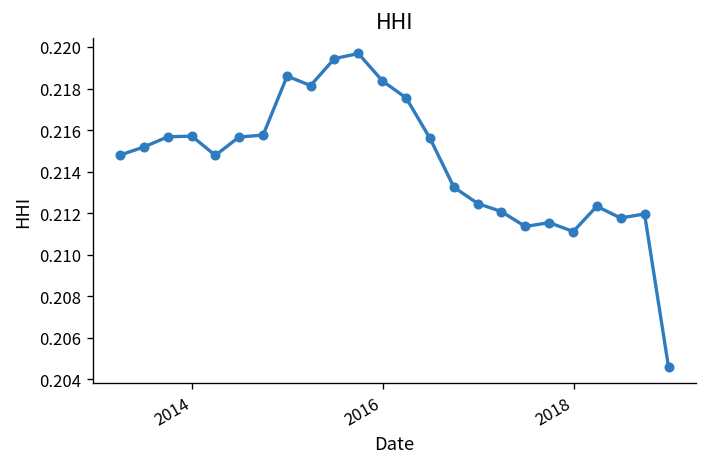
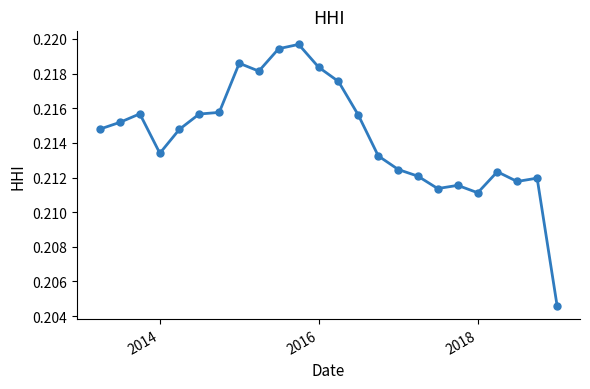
2014: 0.2157 -> 0.2134
